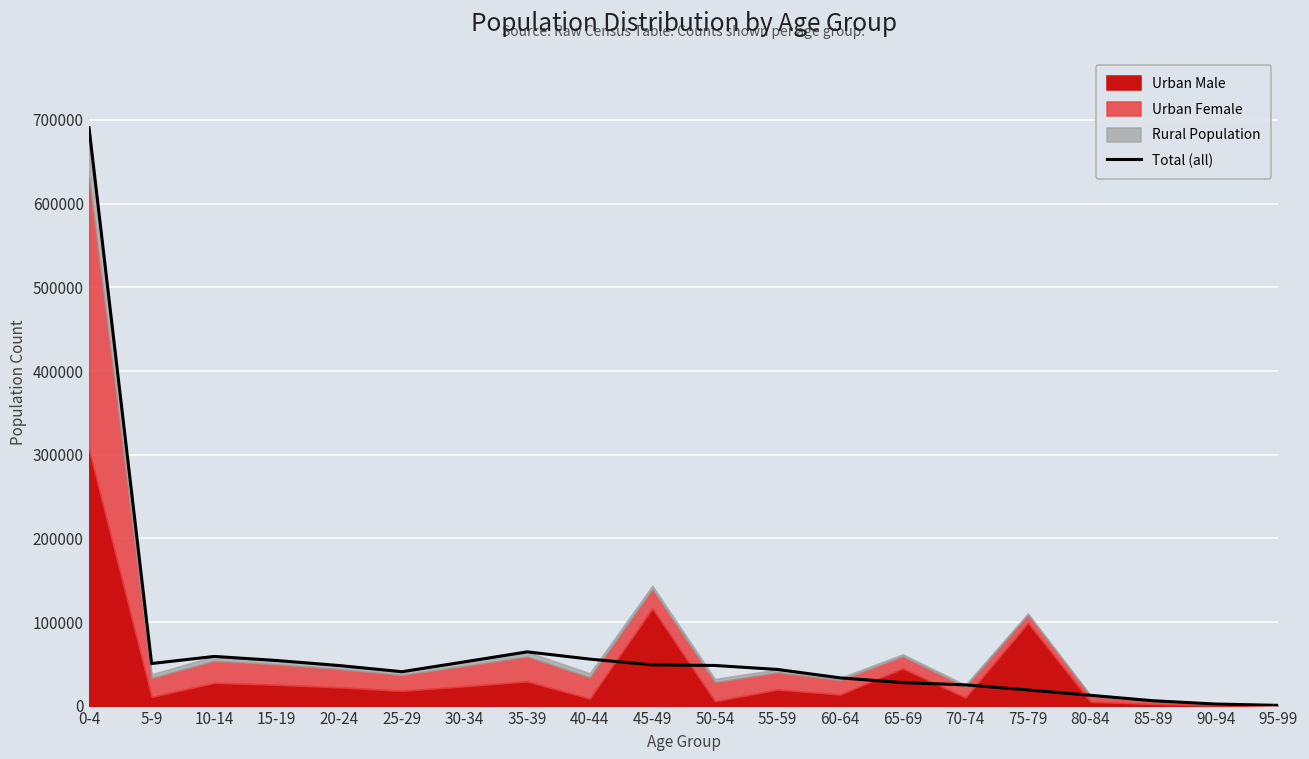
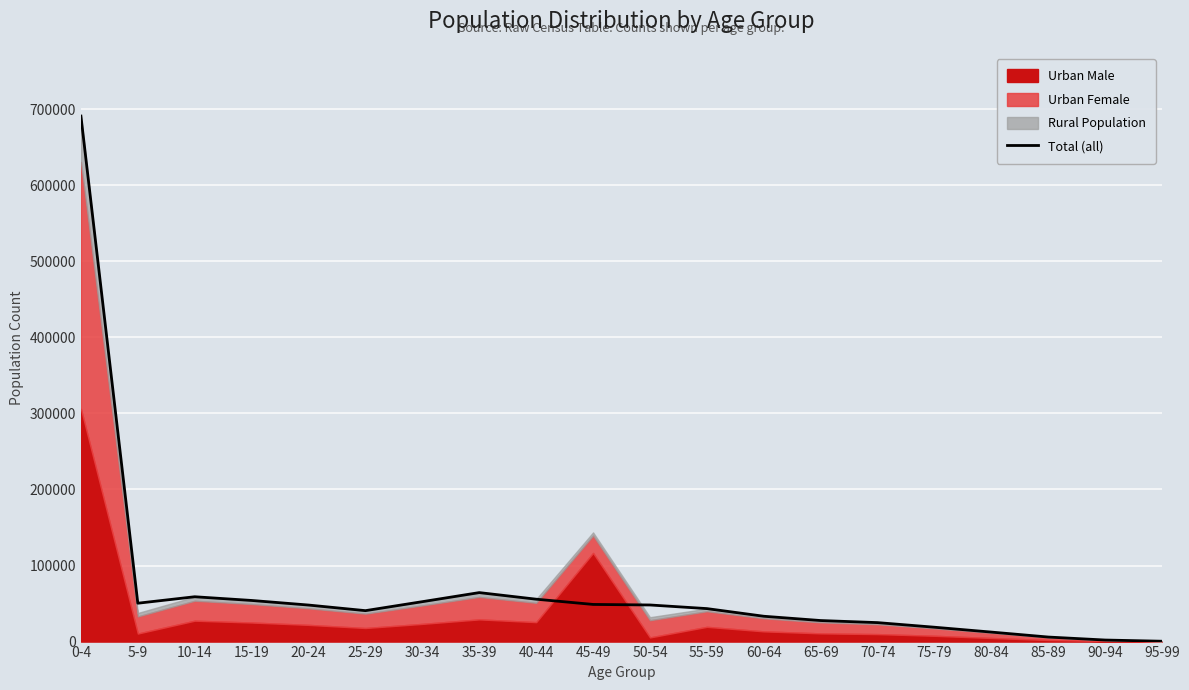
Urban Male, 40-44: 10000 -> 30000
Urban Male, 65-69: 40000 -> 10000
Urban Male, 75-79: 100000 -> 10000
